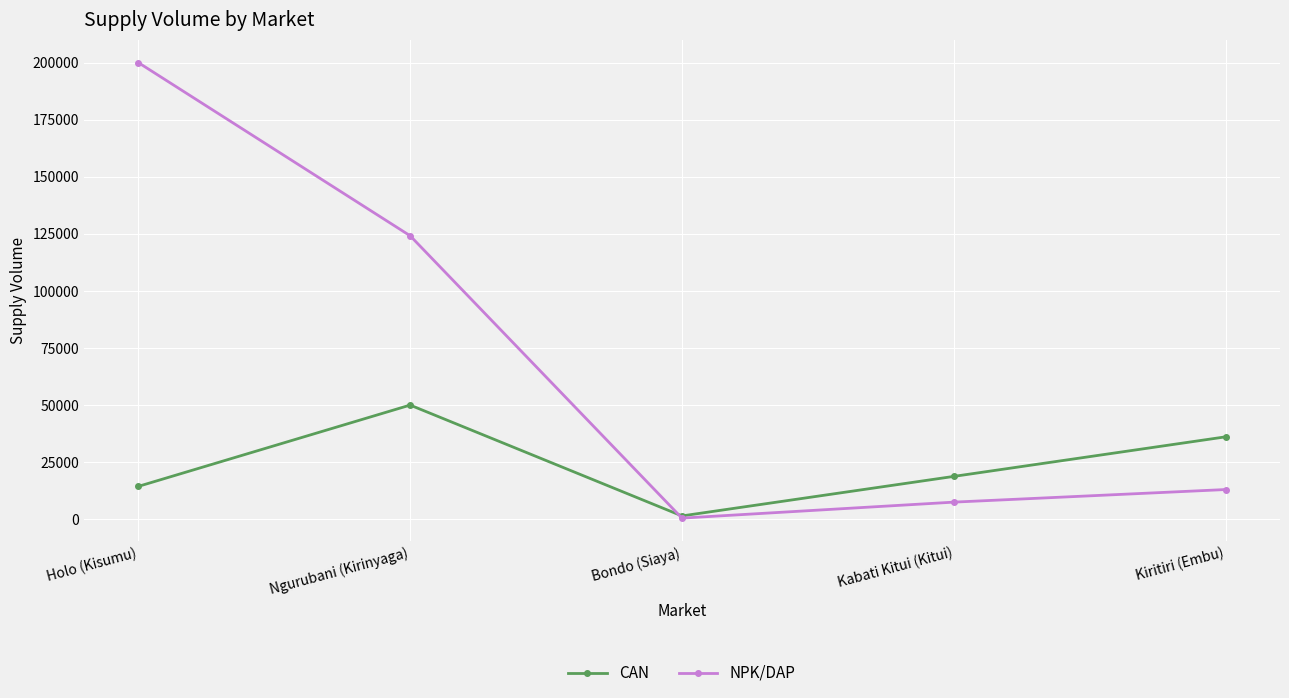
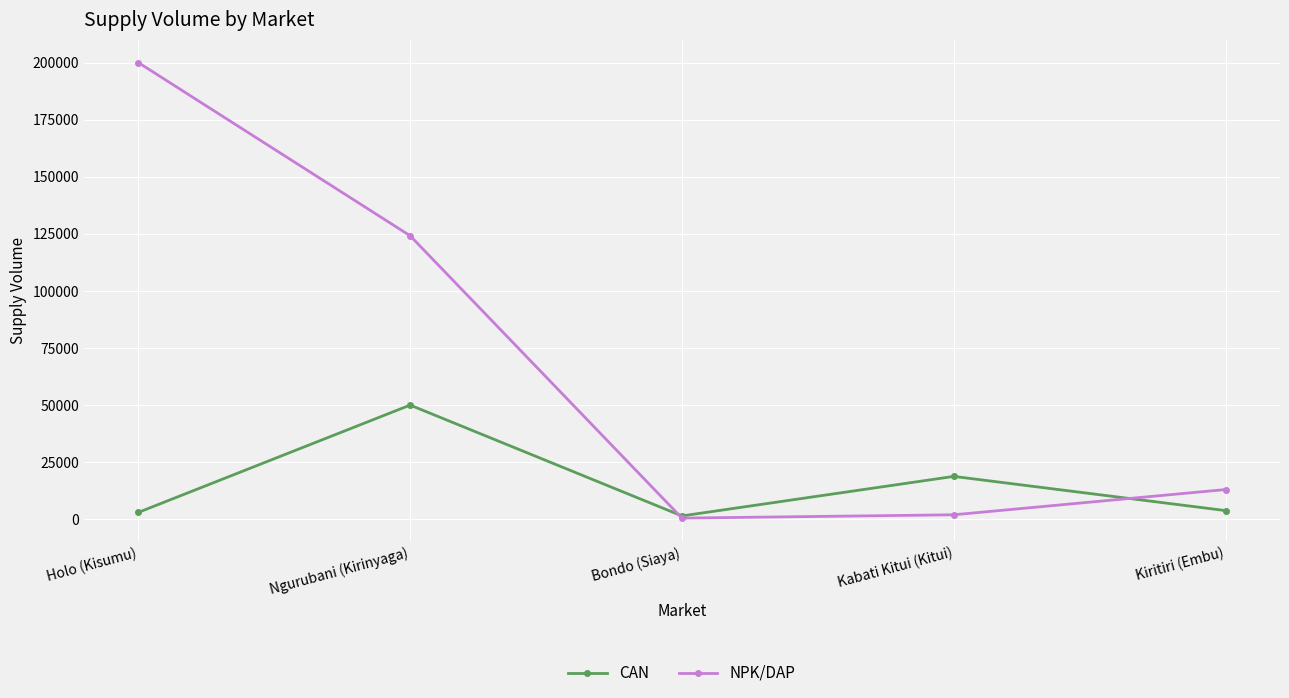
CAN, Holo (Kisumu): 14000 -> 3000
NPK/DAP, Kabati Kitui (Kitui): 8000 -> 2000
CAN, Kiritiri (Embu): 36000 -> 4000
